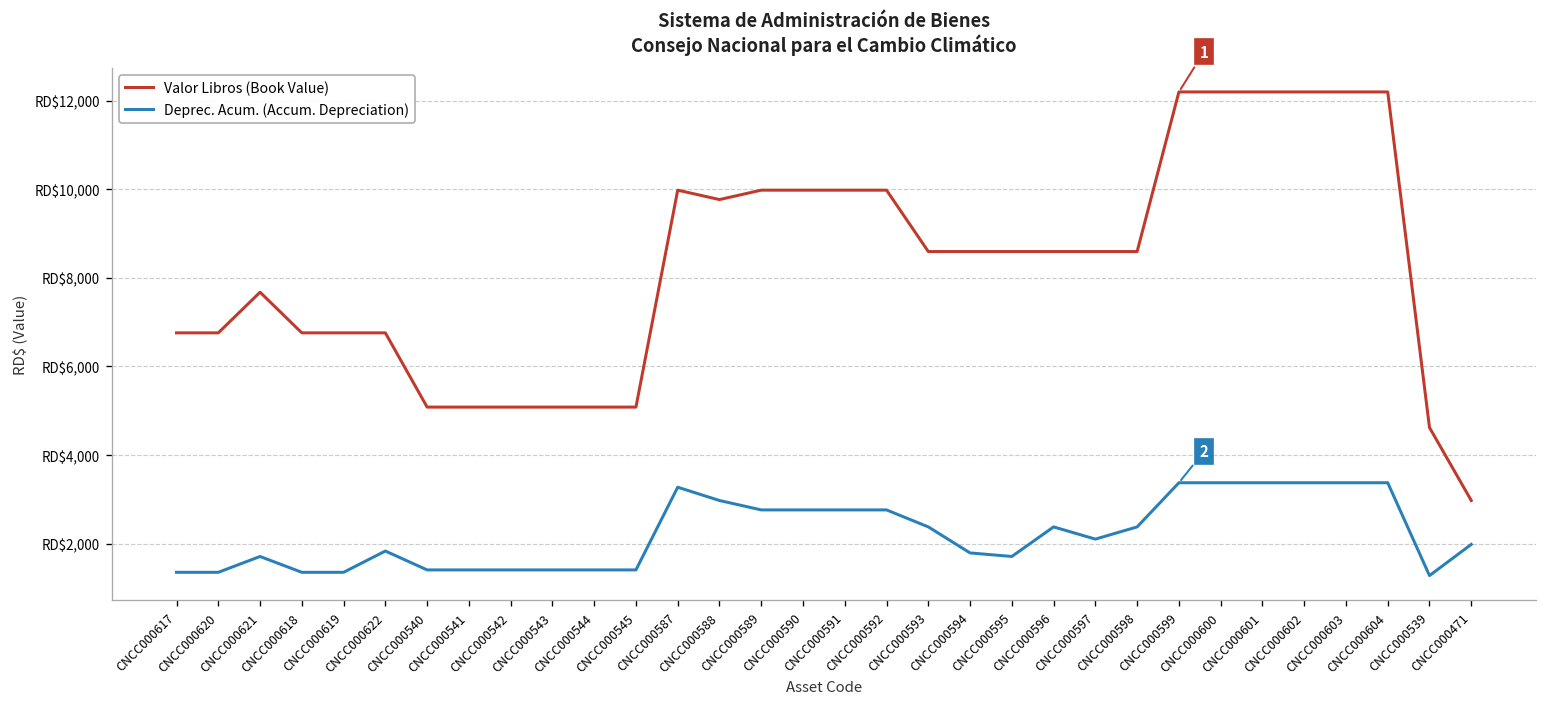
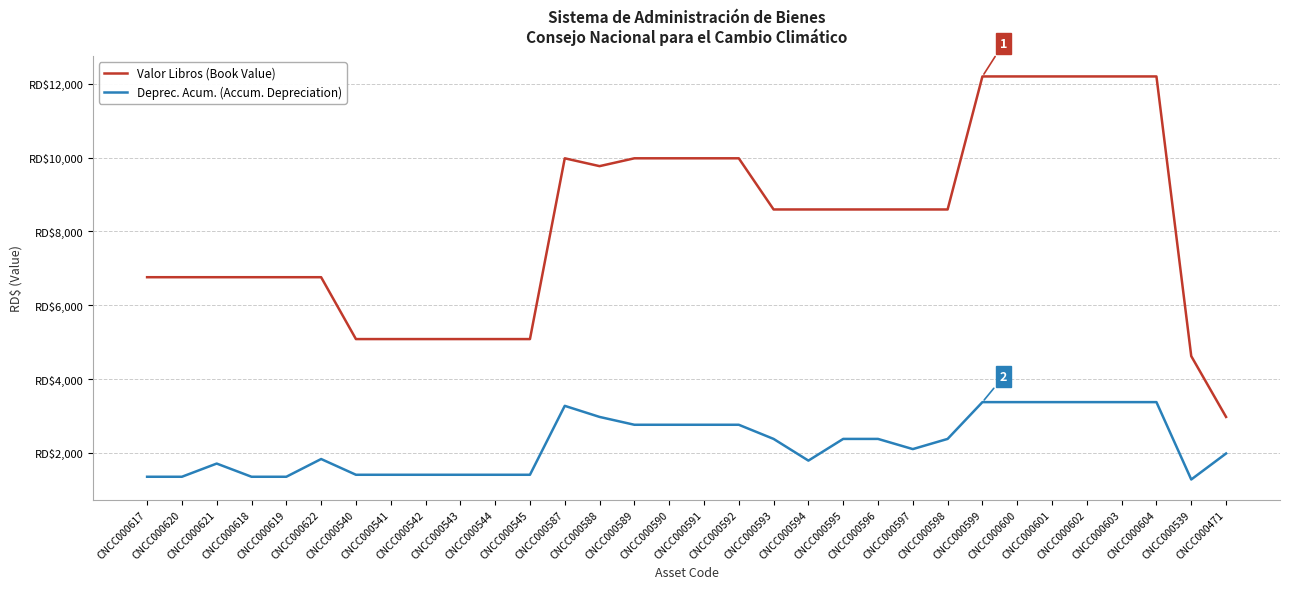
Valor Libros (Book Value), CNCC000621: RD$7,700 -> RD$6,800
Deprec. Acum. (Accum. Depreciation), CNCC000595: RD$1,700 -> RD$2,400
